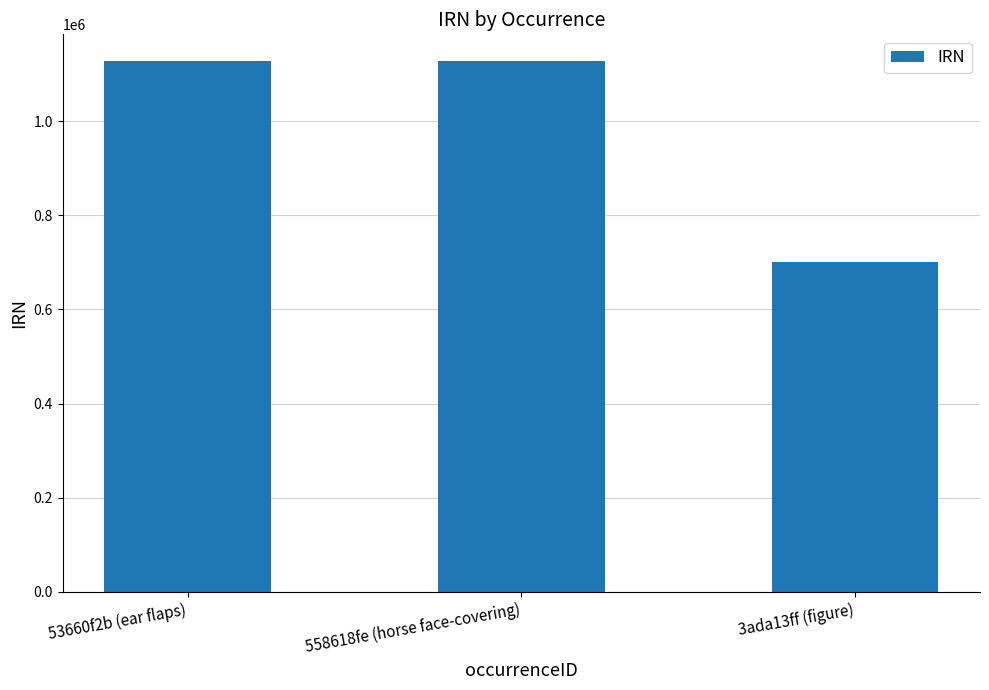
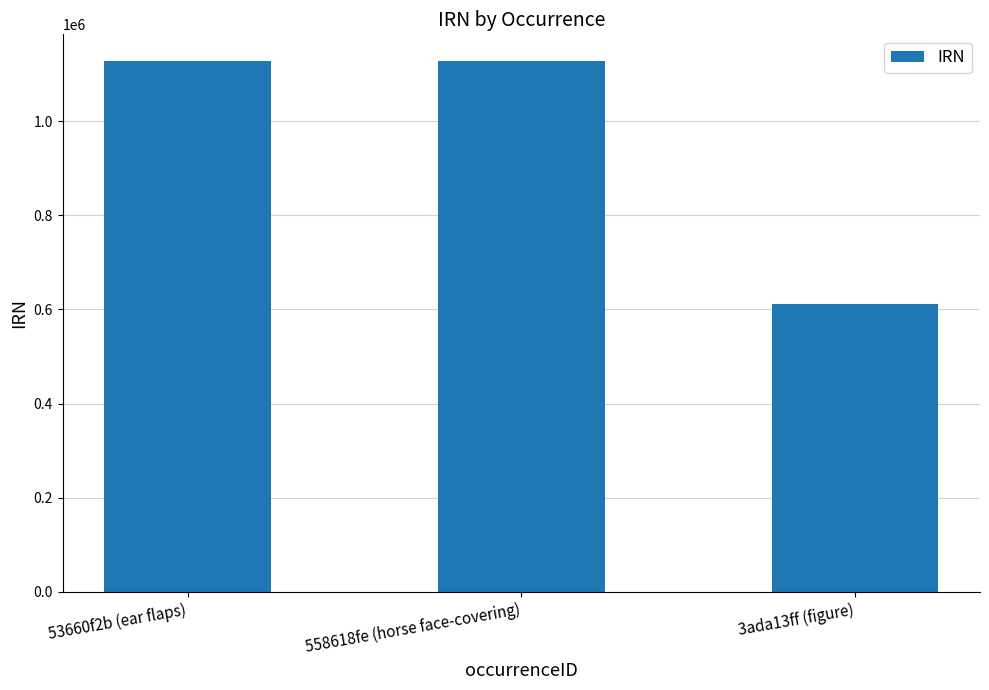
3ada13ff (figure): 700000 -> 610000
